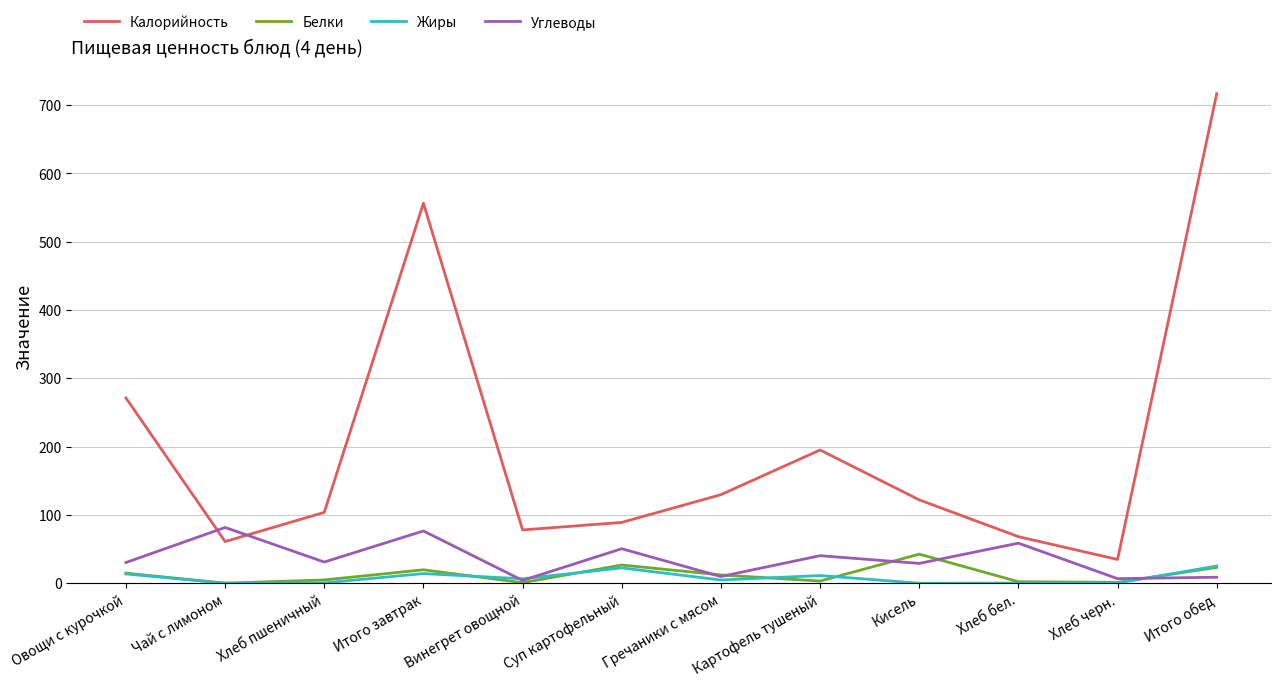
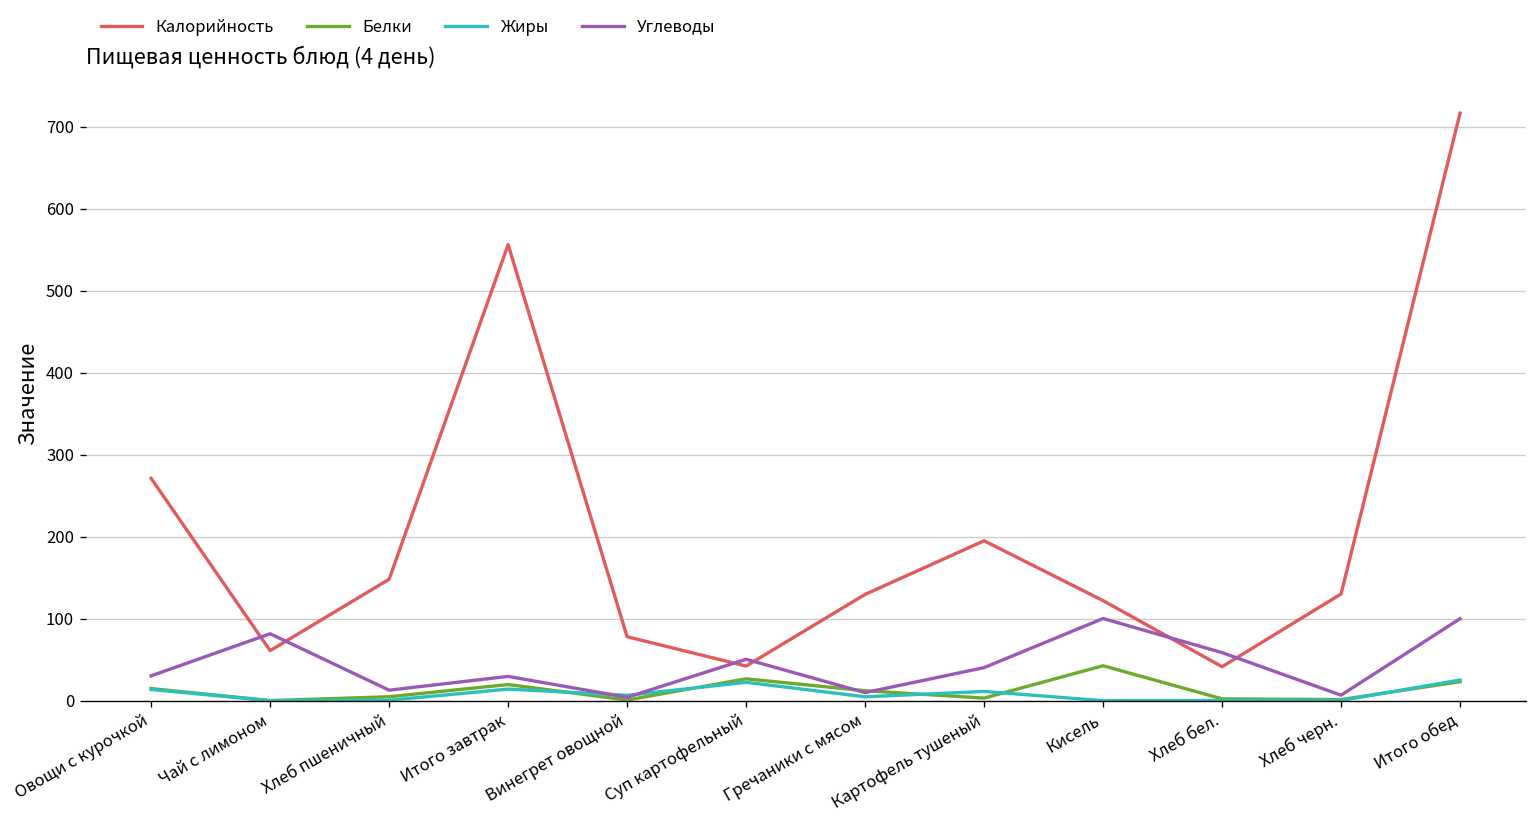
Калорийность, Хлеб пшеничный: 100 -> 150
Углеводы, Хлеб пшеничный: 30 -> 10
Углеводы, Итого завтрак: 80 -> 30
Калорийность, Суп картофельный: 90 -> 40
Углеводы, Кисель: 30 -> 100
Калорийность, Хлеб бел.: 70 -> 40
Калорийность, Хлеб черн.: 30 -> 130
Углеводы, Итого обед: 10 -> 100
